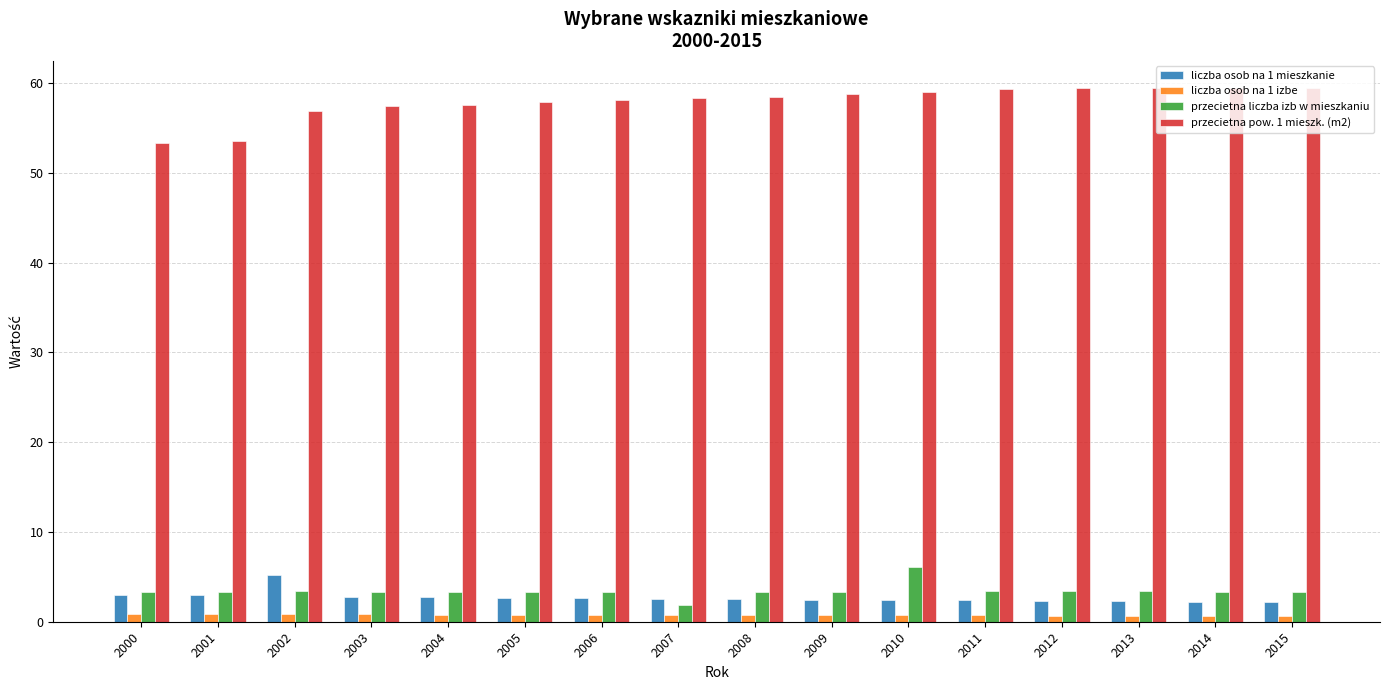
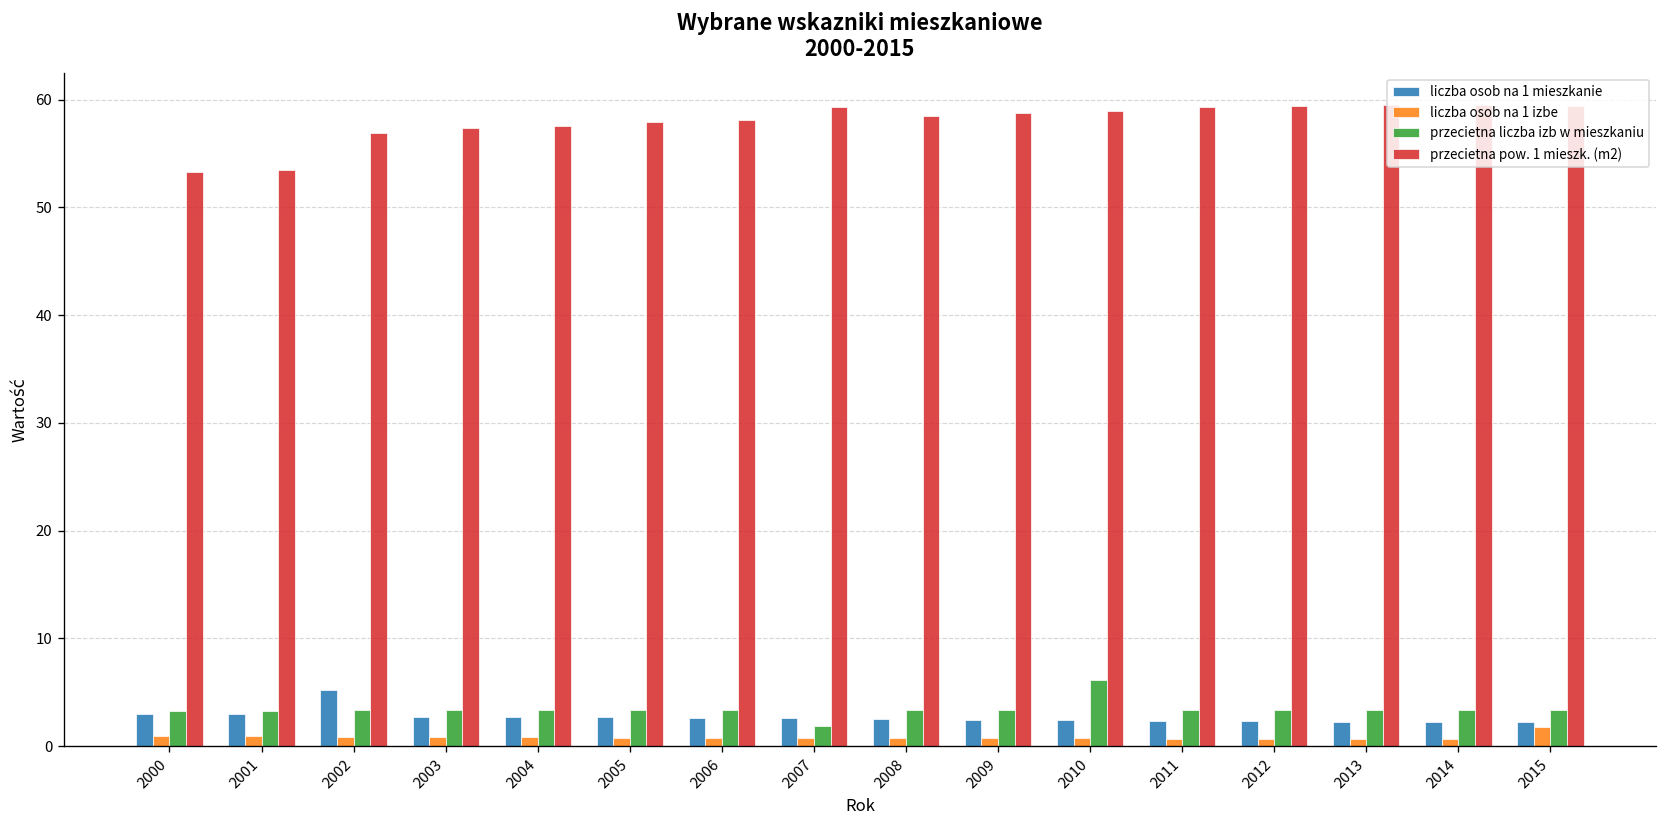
przecietna pow. 1 mieszk. (m2), 2007: 58 -> 59
liczba osob na 1 izbe, 2015: 1 -> 2
